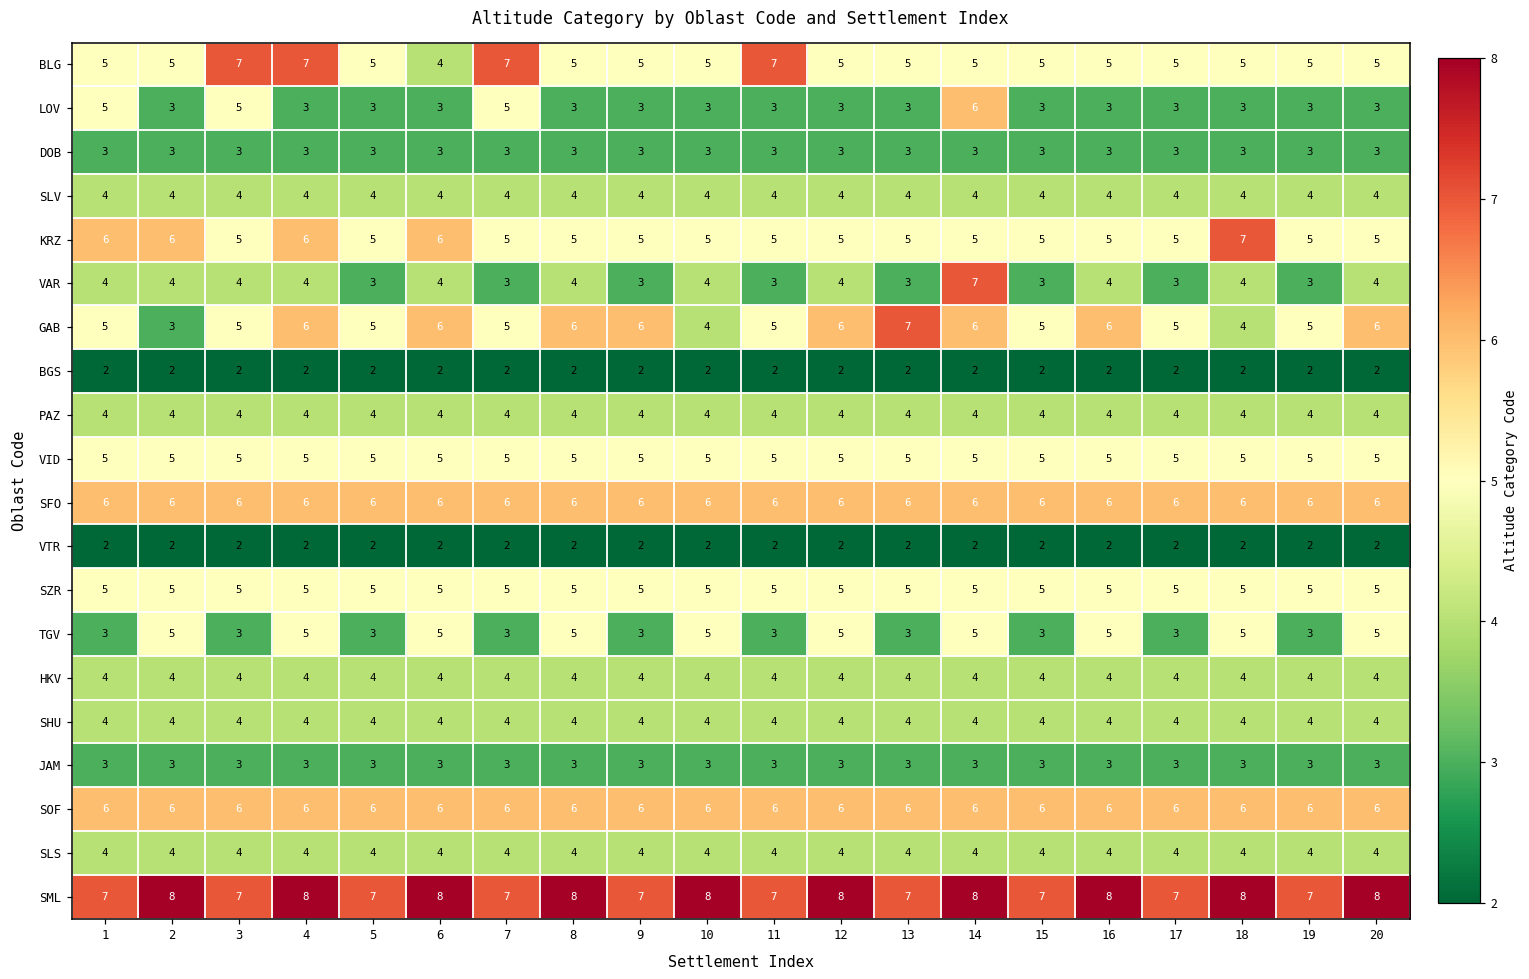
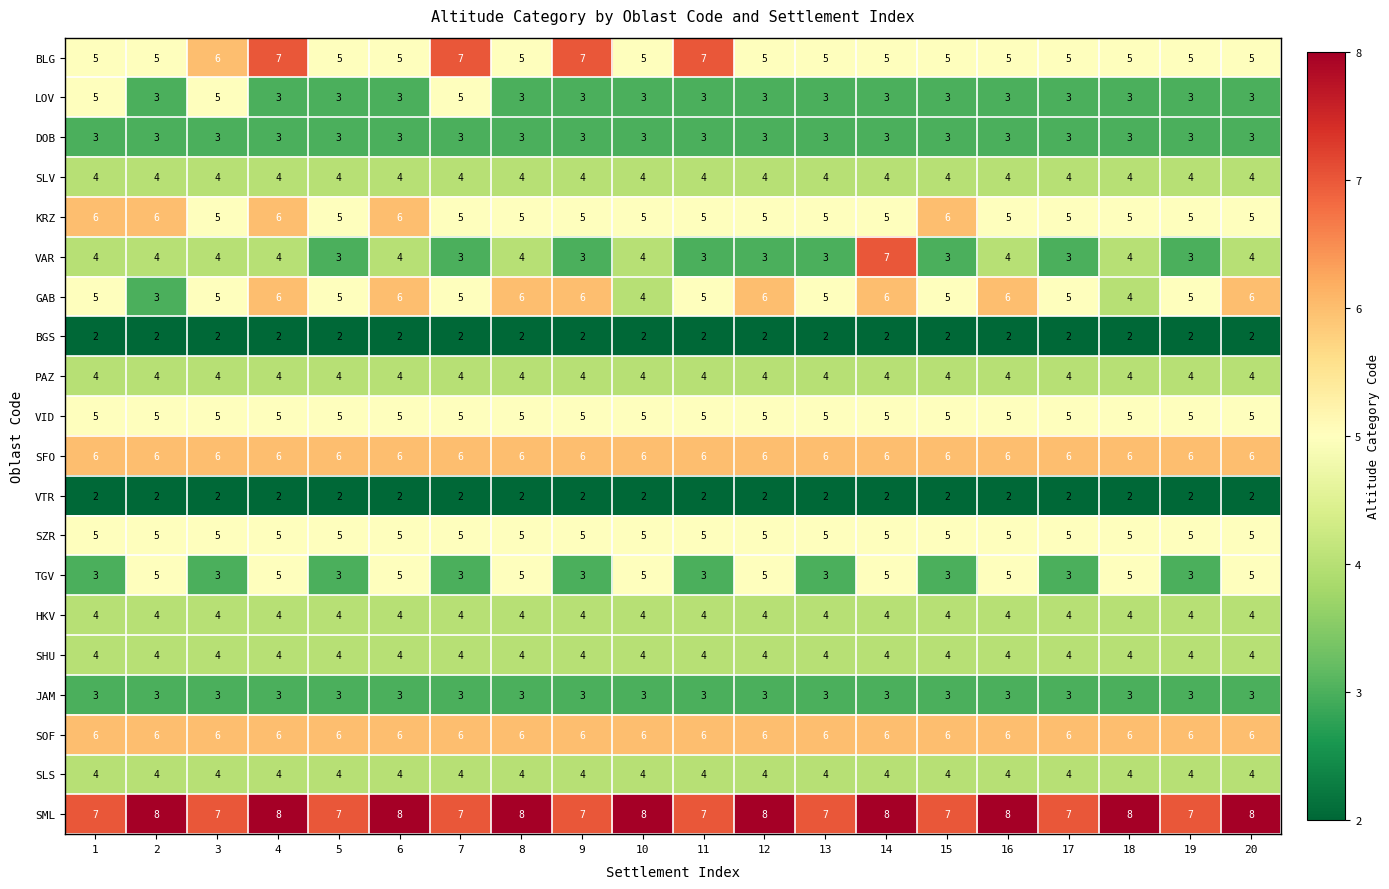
BLG, 3: 7 -> 6
BLG, 6: 4 -> 5
BLG, 9: 5 -> 7
LOV, 14: 6 -> 3
KRZ, 15: 5 -> 6
KRZ, 18: 7 -> 5
VAR, 12: 4 -> 3
GAB, 13: 7 -> 5
